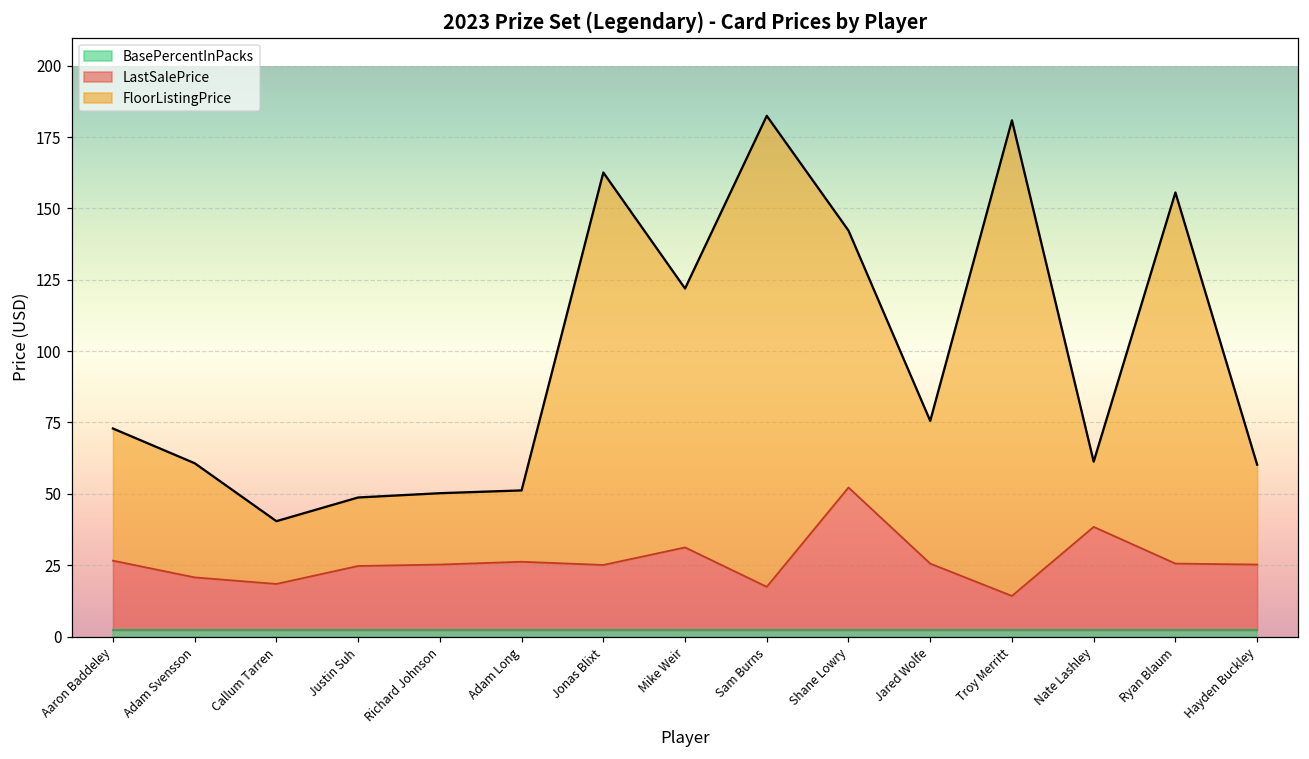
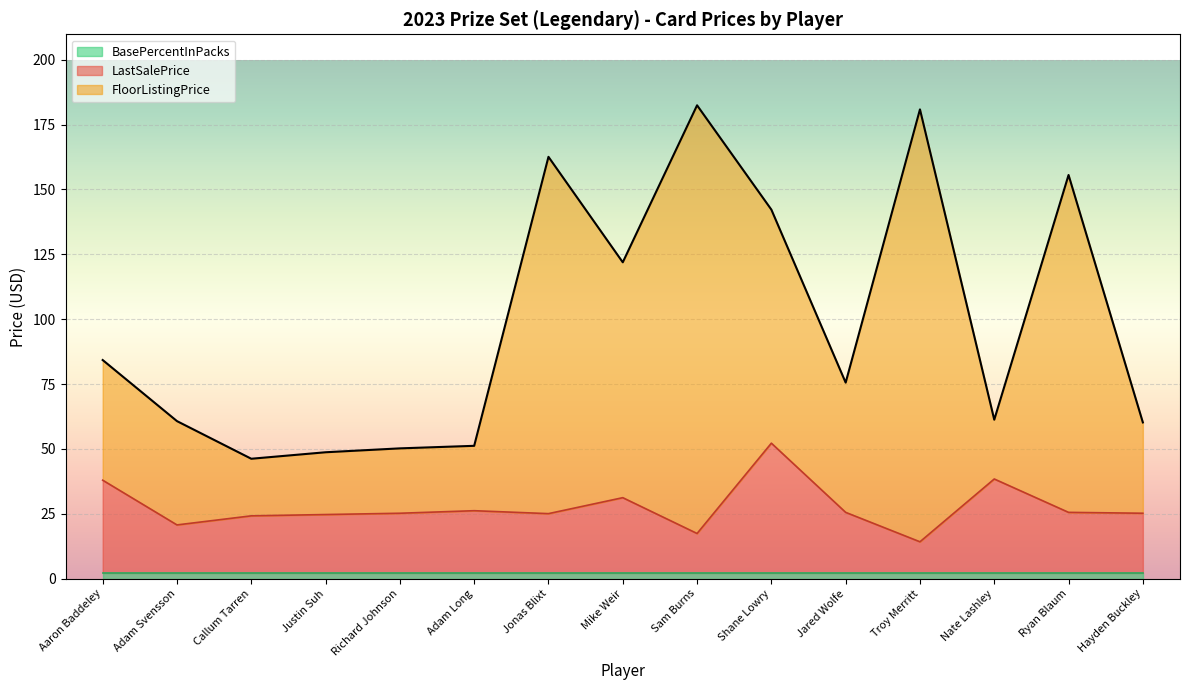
LastSalePrice, Aaron Baddeley: 27 -> 38
LastSalePrice, Callum Tarren: 18 -> 24
